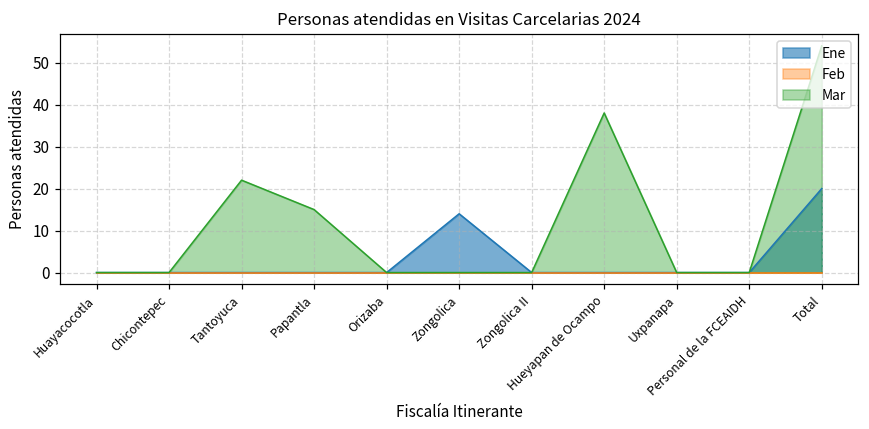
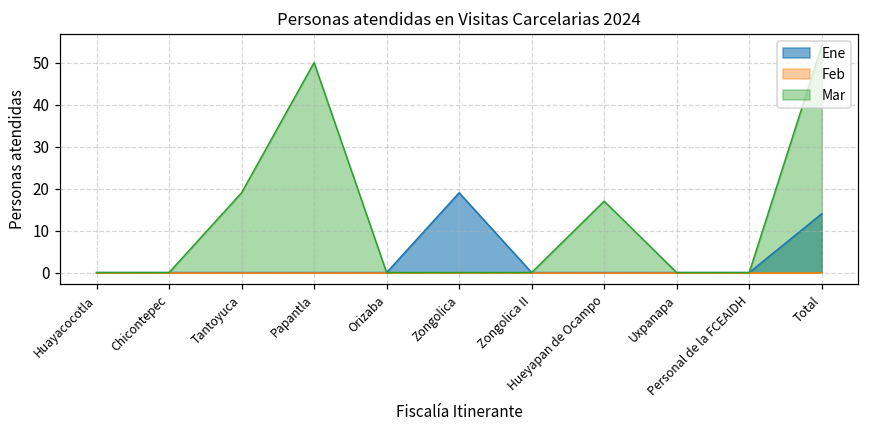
Mar, Tantoyuca: 22 -> 19
Mar, Papantla: 15 -> 50
Ene, Zongolica: 14 -> 19
Mar, Hueyapan de Ocampo: 38 -> 17
Ene, Total: 20 -> 14
